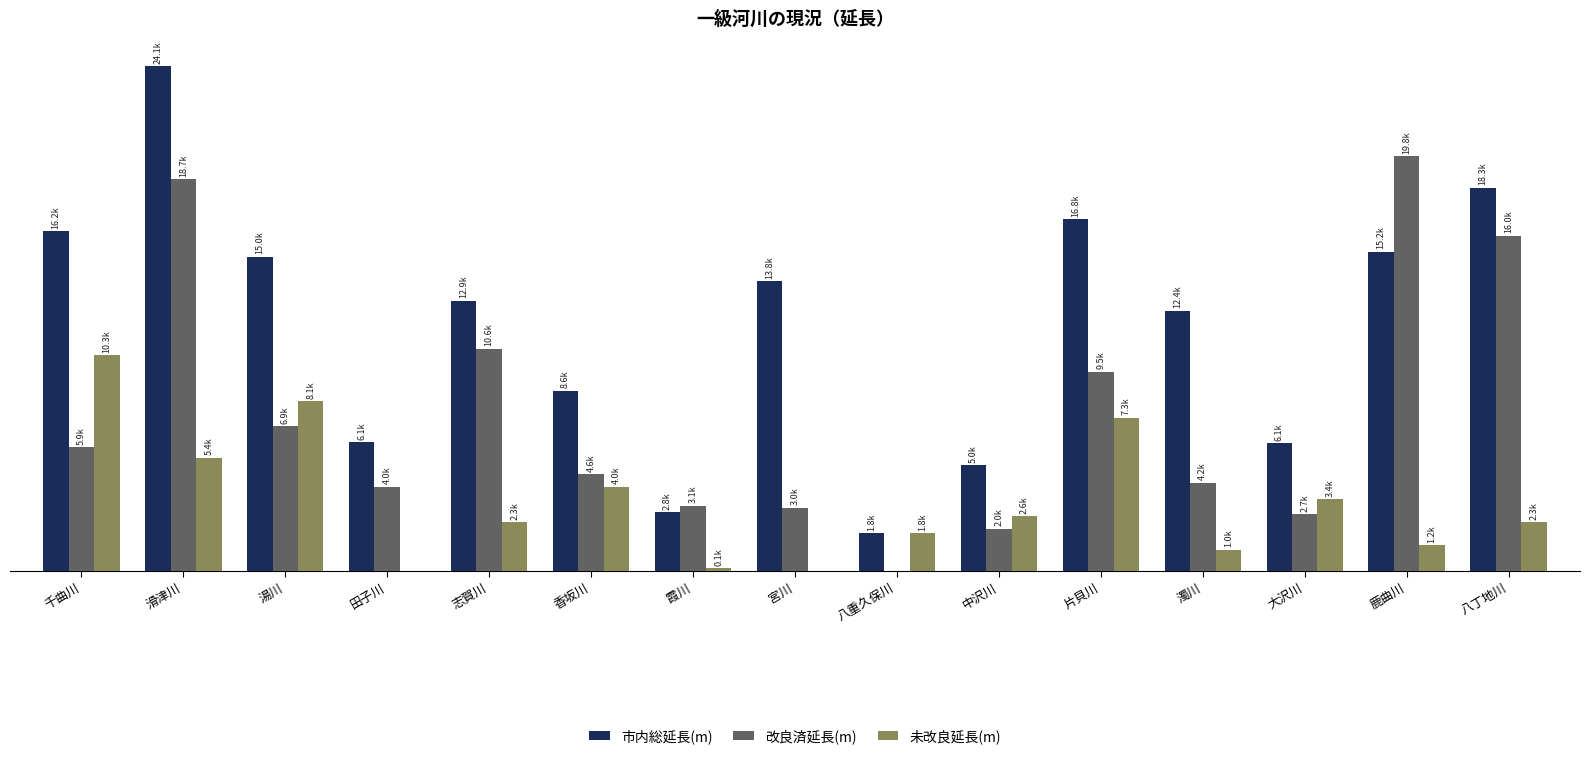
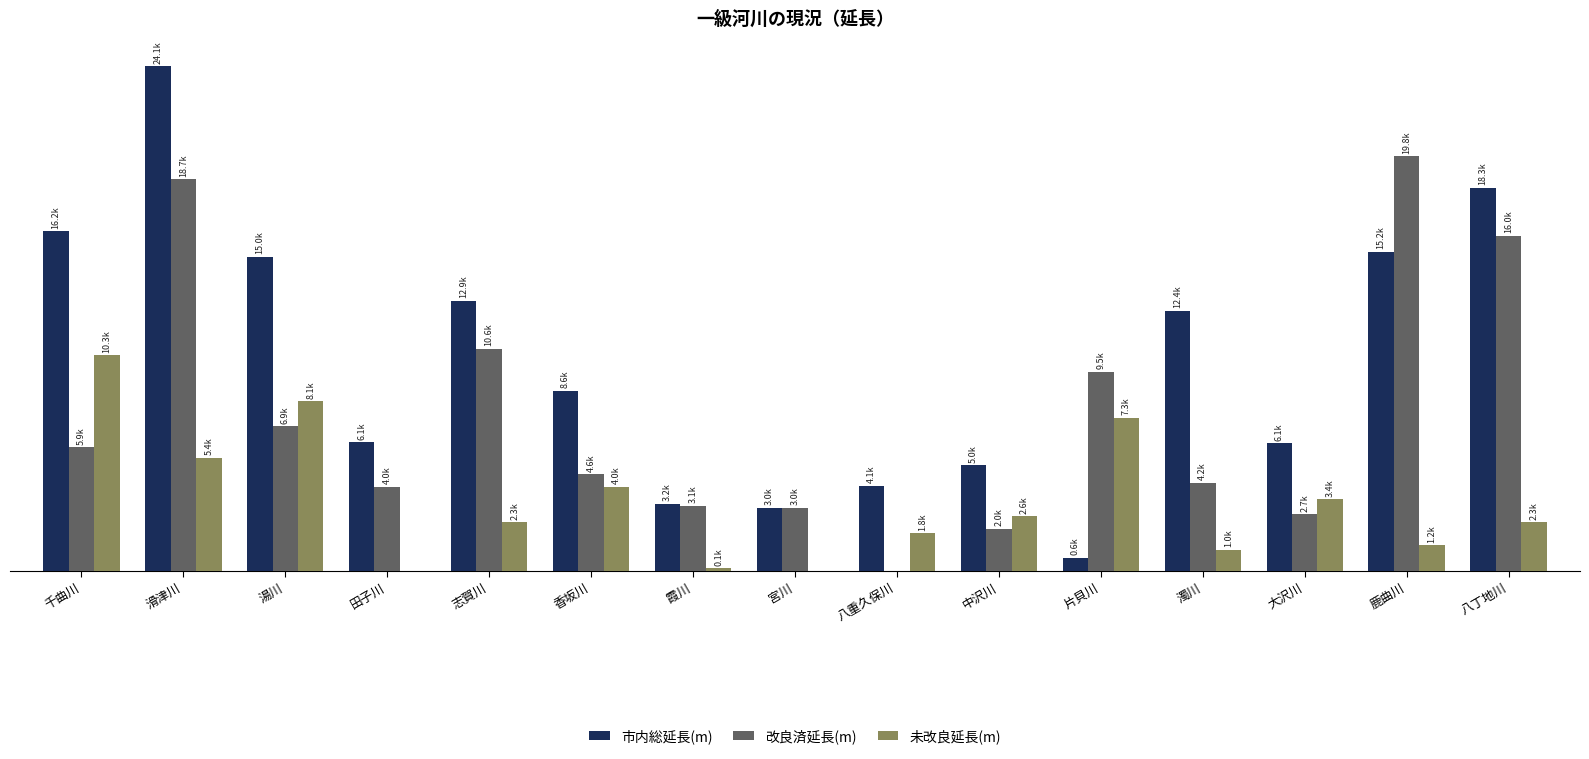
市内総延長(m), 霞川: 2.8k -> 3.2k
市内総延長(m), 宮川: 13.8k -> 3.0k
市内総延長(m), 八重久保川: 1.8k -> 4.1k
市内総延長(m), 片貝川: 16.8k -> 0.6k
